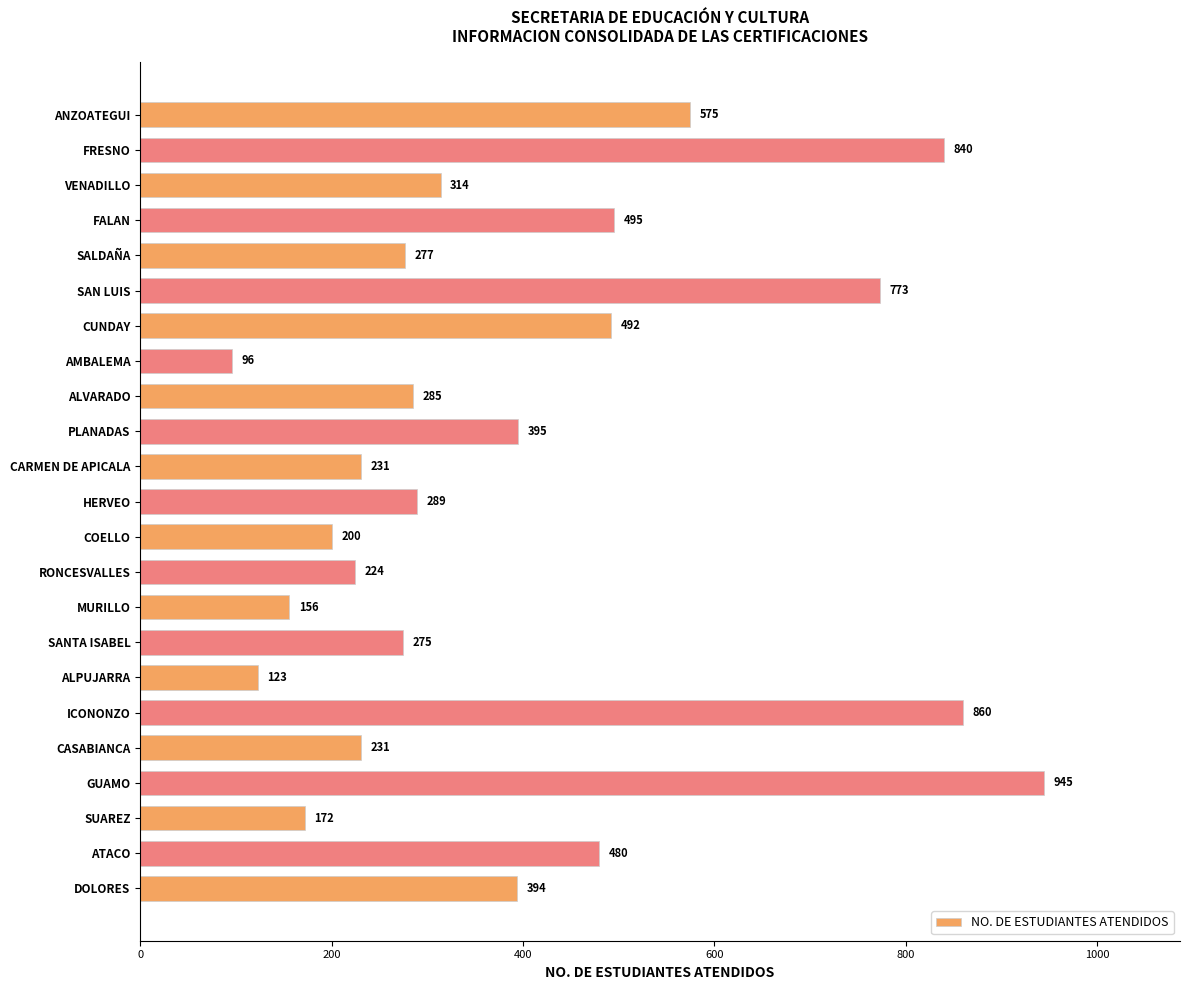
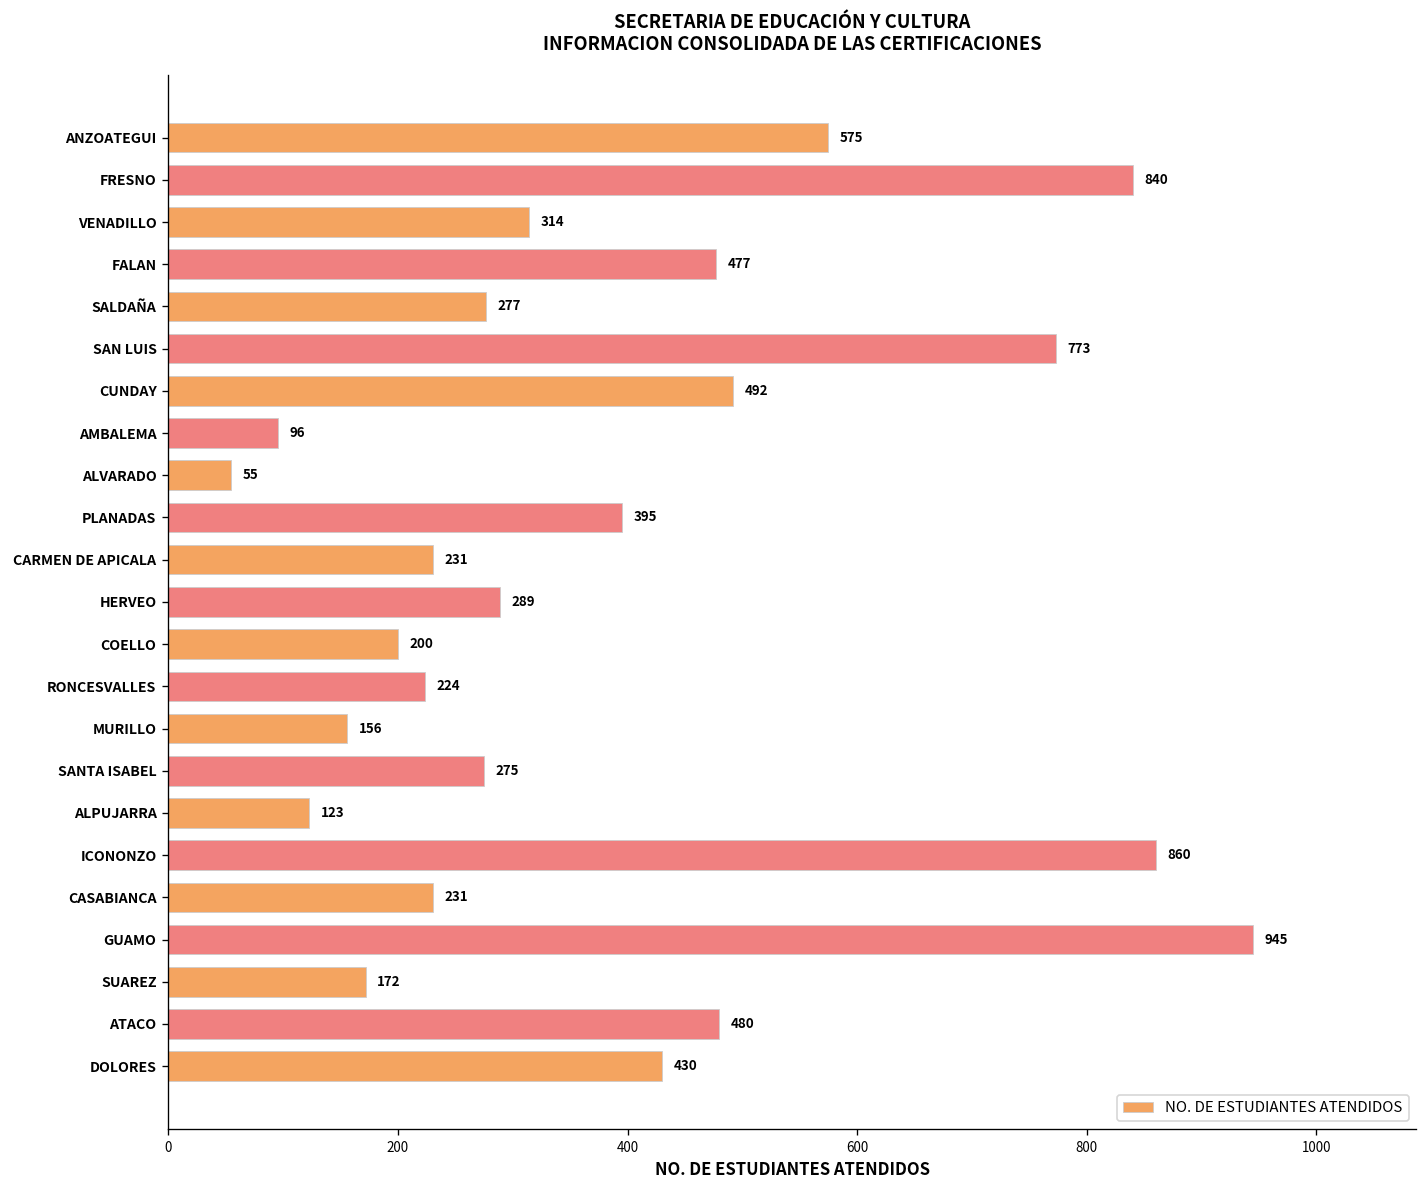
FALAN: 495 -> 477
ALVARADO: 285 -> 55
DOLORES: 394 -> 430
